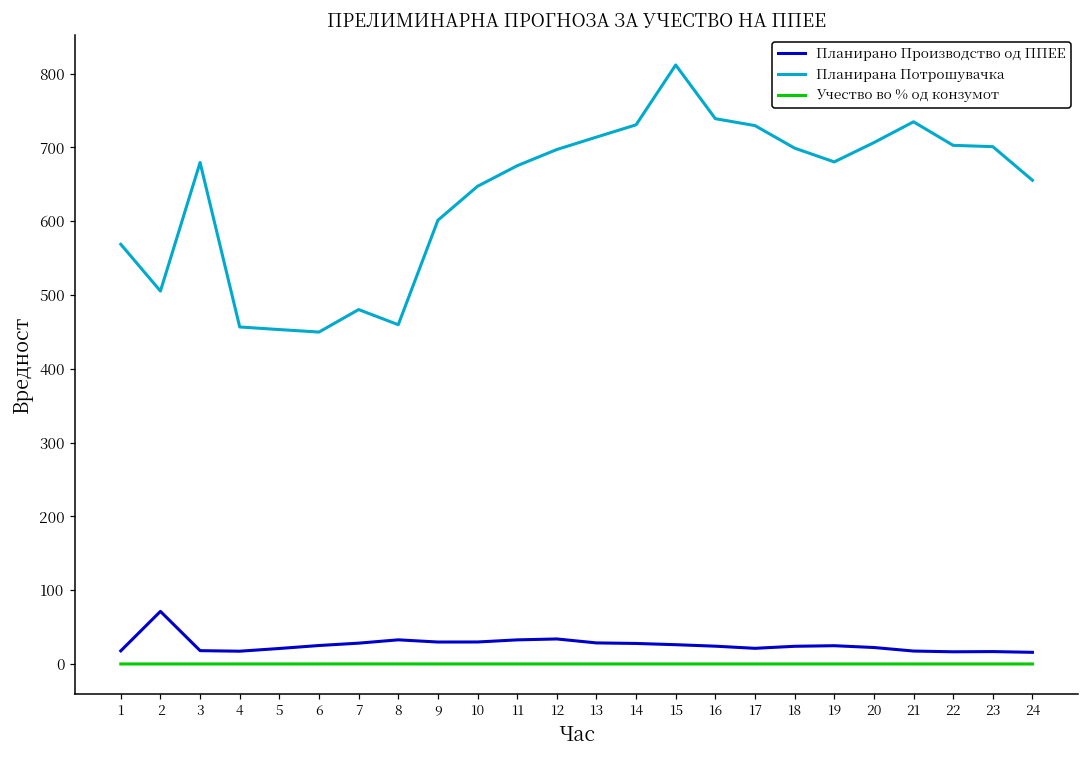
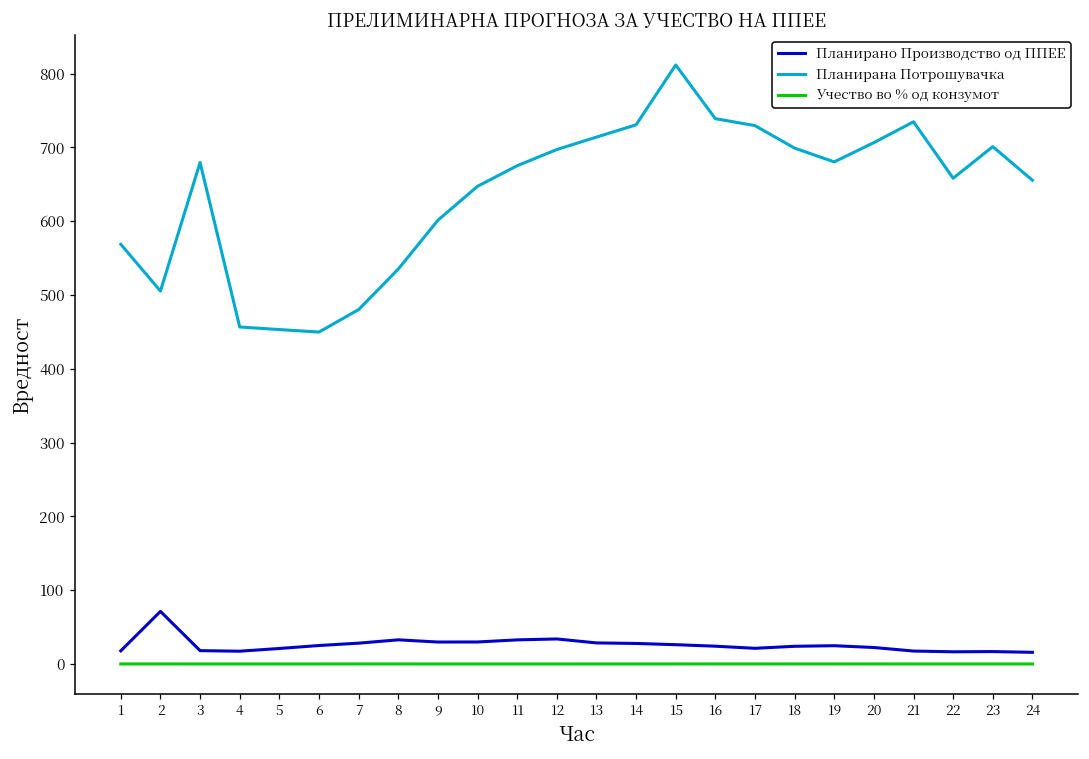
Планирана Потрошувачка, 8: 460 -> 540
Планирана Потрошувачка, 22: 700 -> 660
